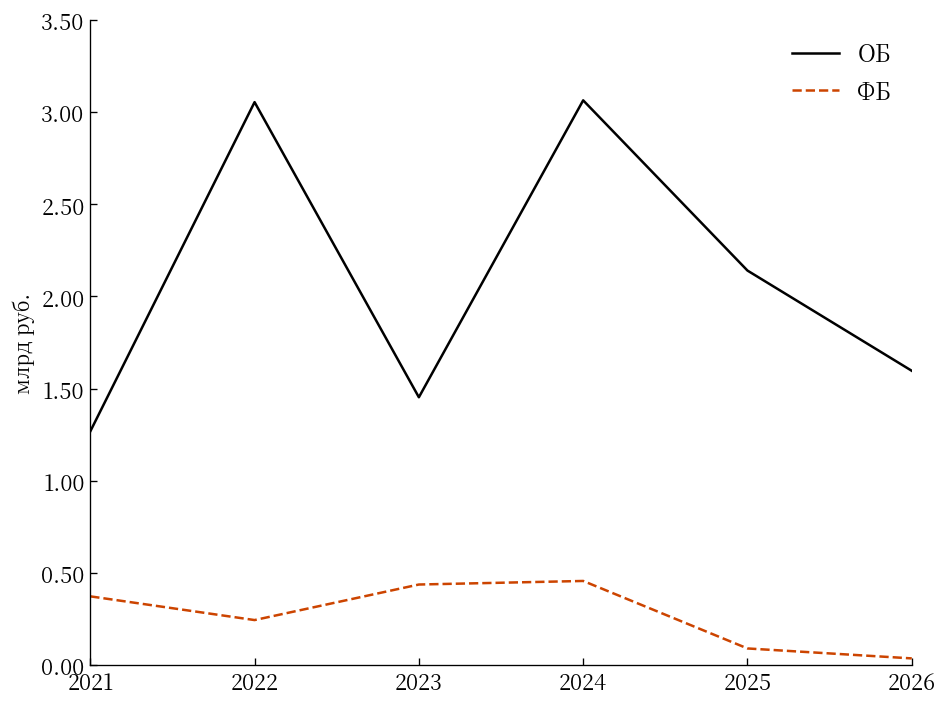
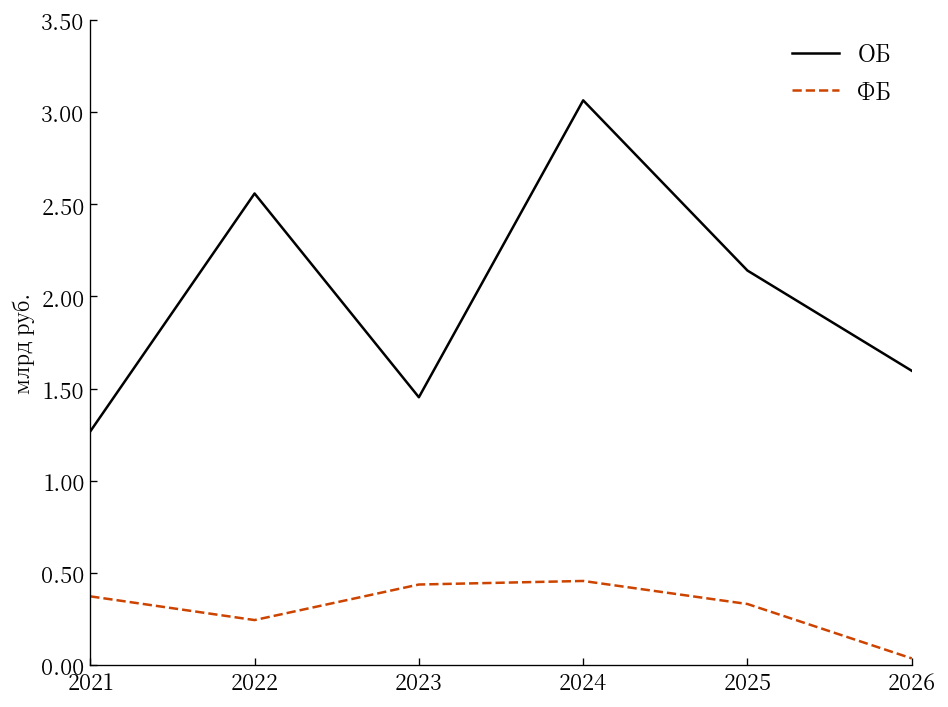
ОБ, 2022: 3.05 -> 2.56
ФБ, 2025: 0.09 -> 0.33
